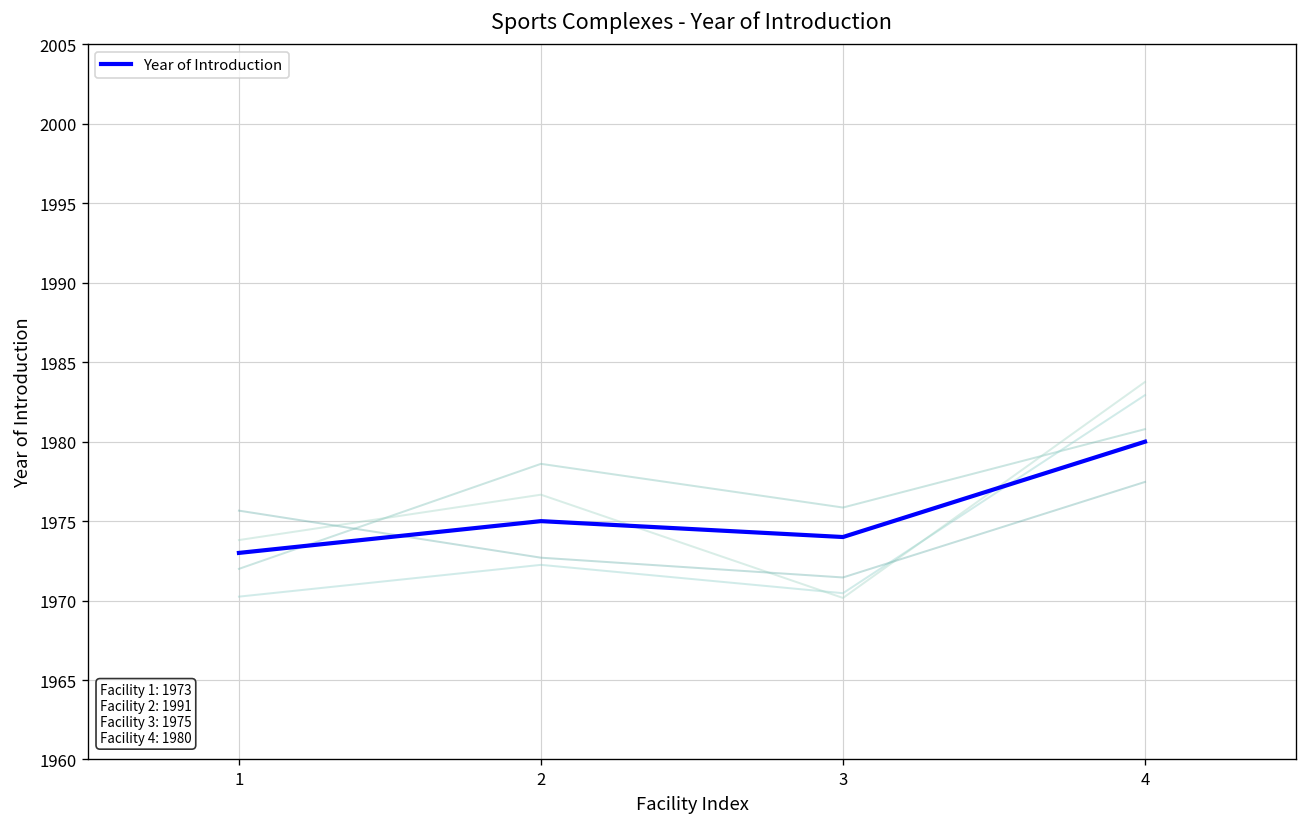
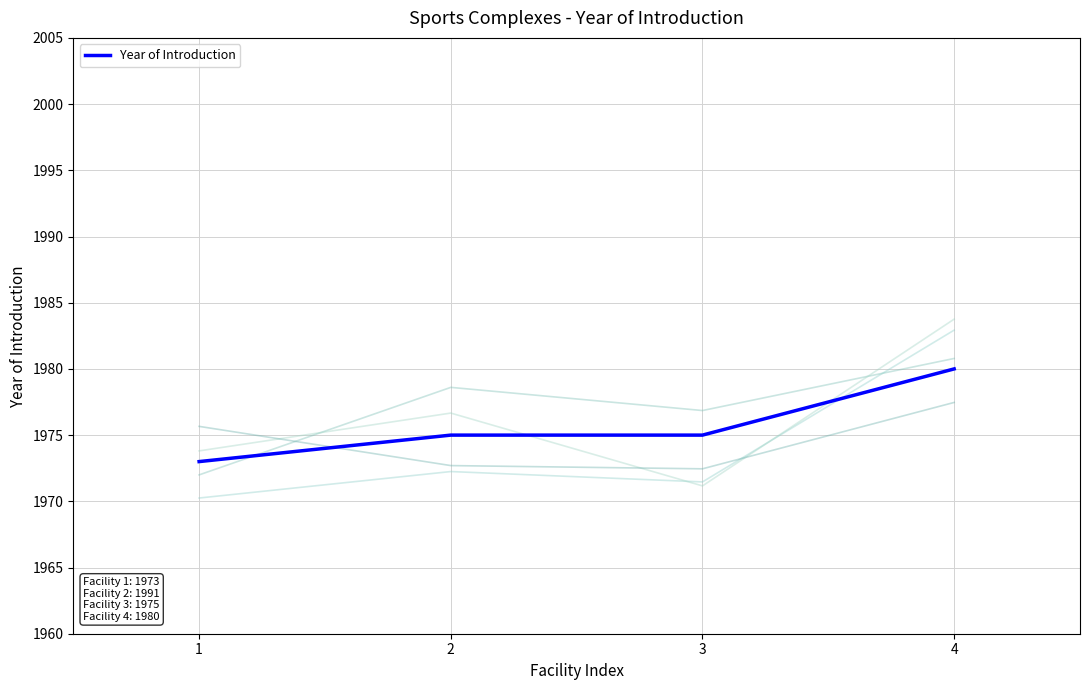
Year of Introduction, 3: 1974 -> 1975
